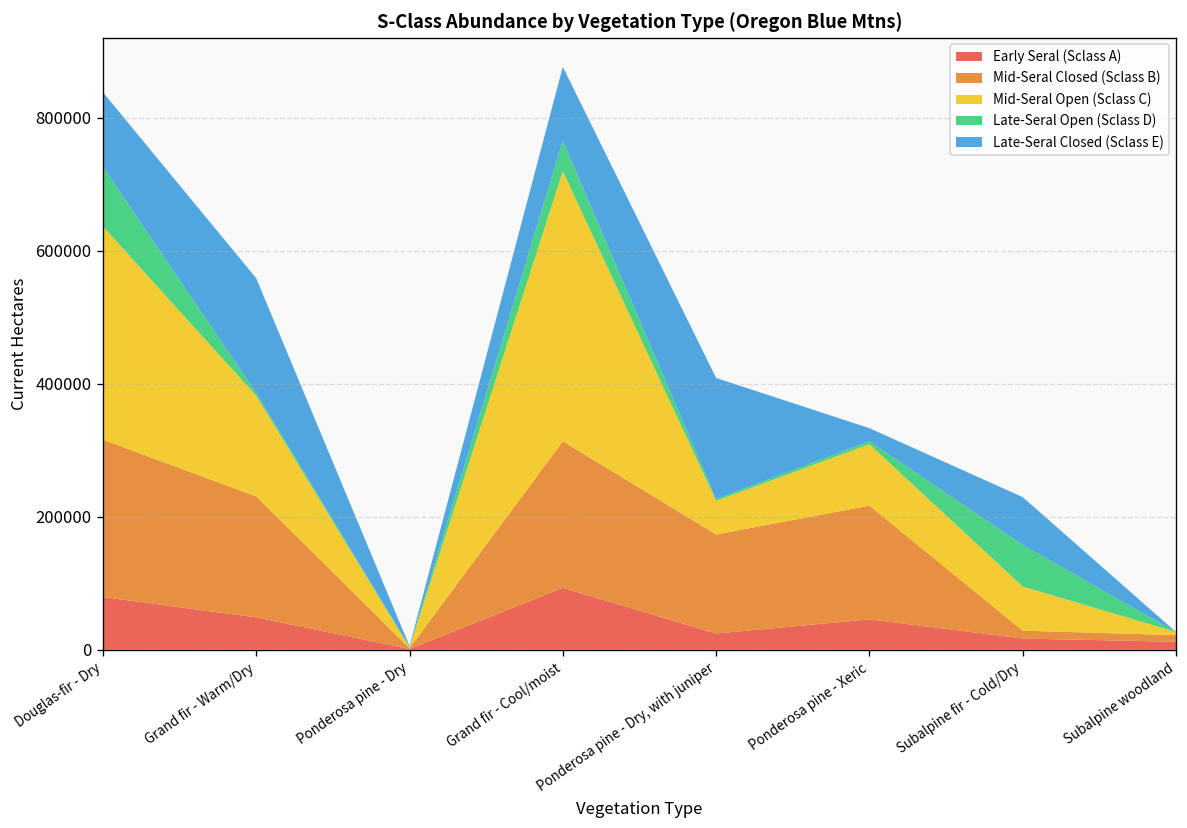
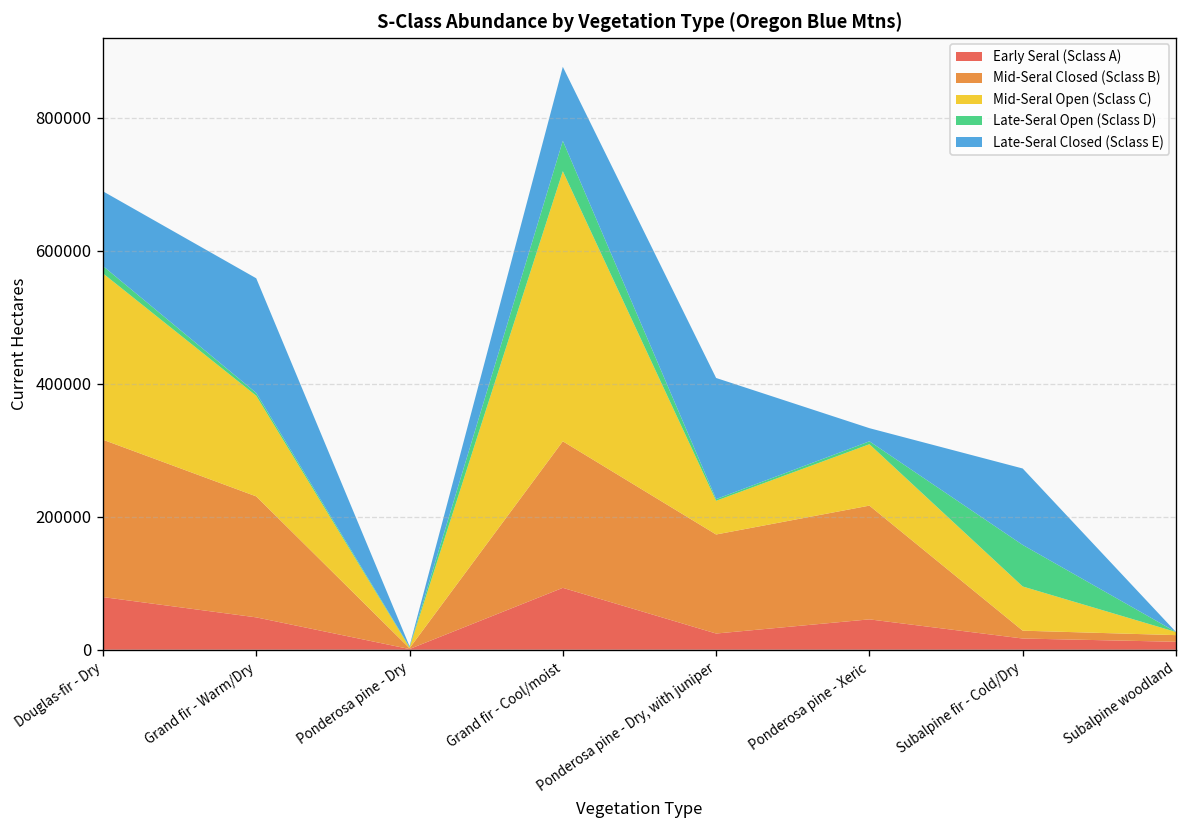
Mid-Seral Open (Sclass C), Douglas-fir - Dry: 320000 -> 250000
Late-Seral Open (Sclass D), Douglas-fir - Dry: 90000 -> 10000
Late-Seral Closed (Sclass E), Subalpine fir - Cold/Dry: 70000 -> 110000
